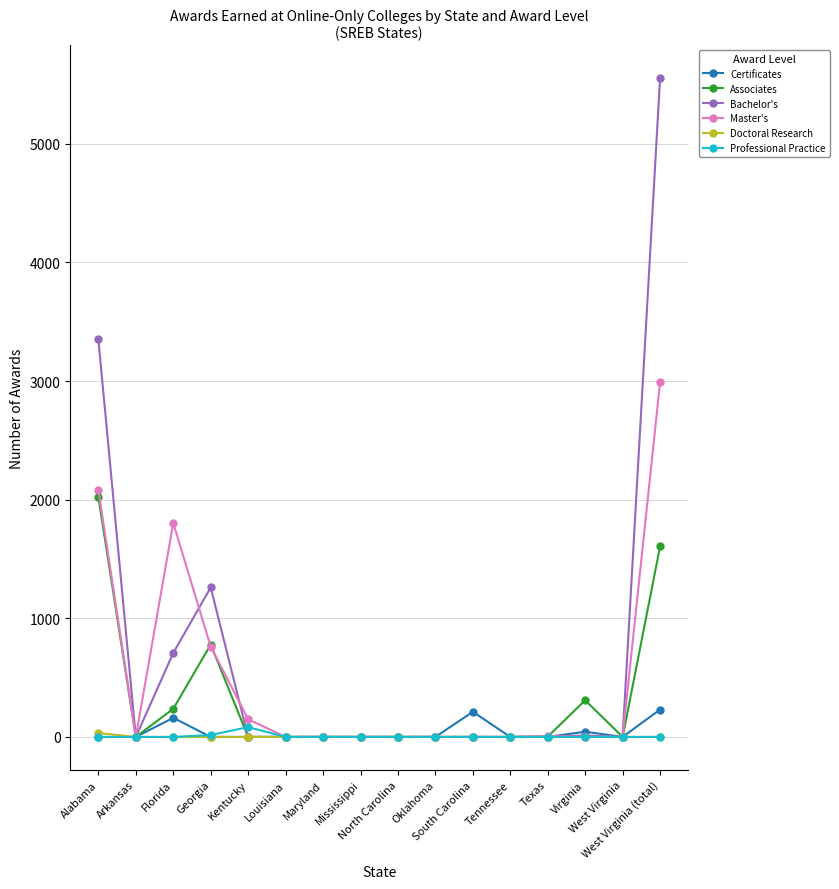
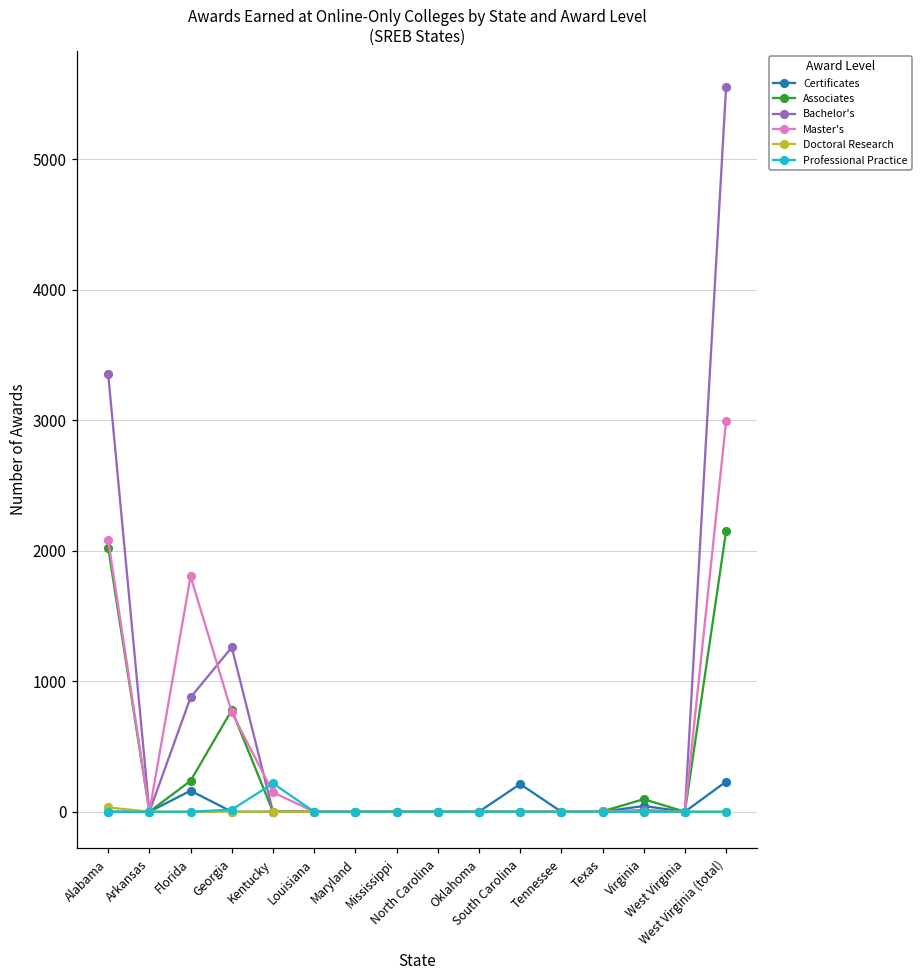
Bachelor's, Florida: 710 -> 880
Professional Practice, Kentucky: 80 -> 220
Associates, Virginia: 310 -> 100
Associates, West Virginia (total): 1610 -> 2150
